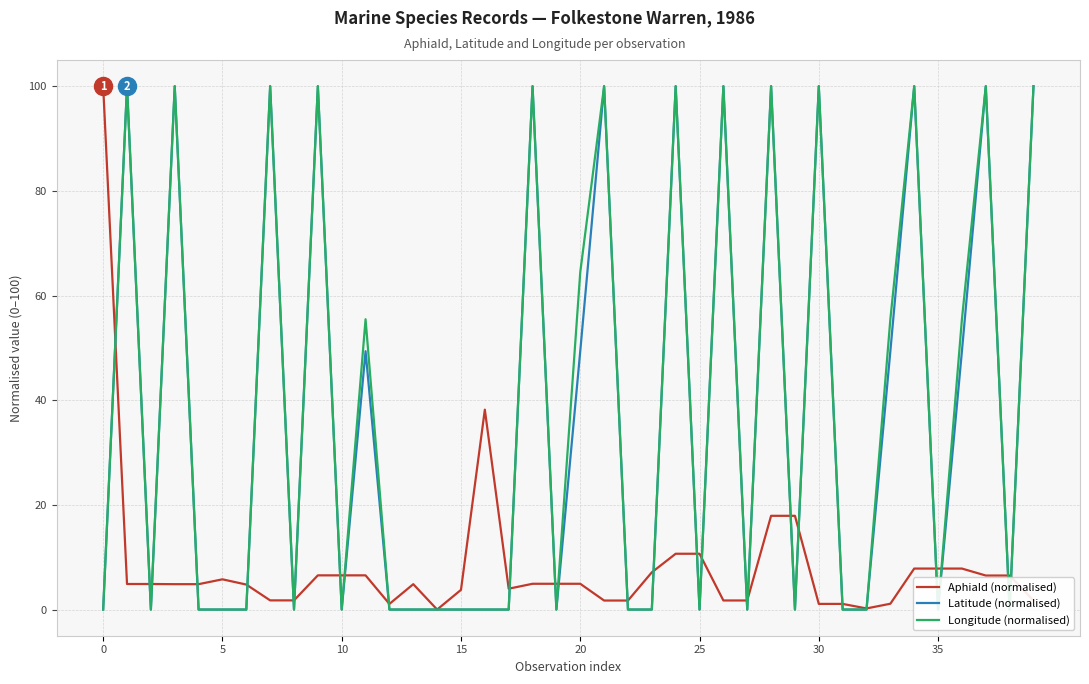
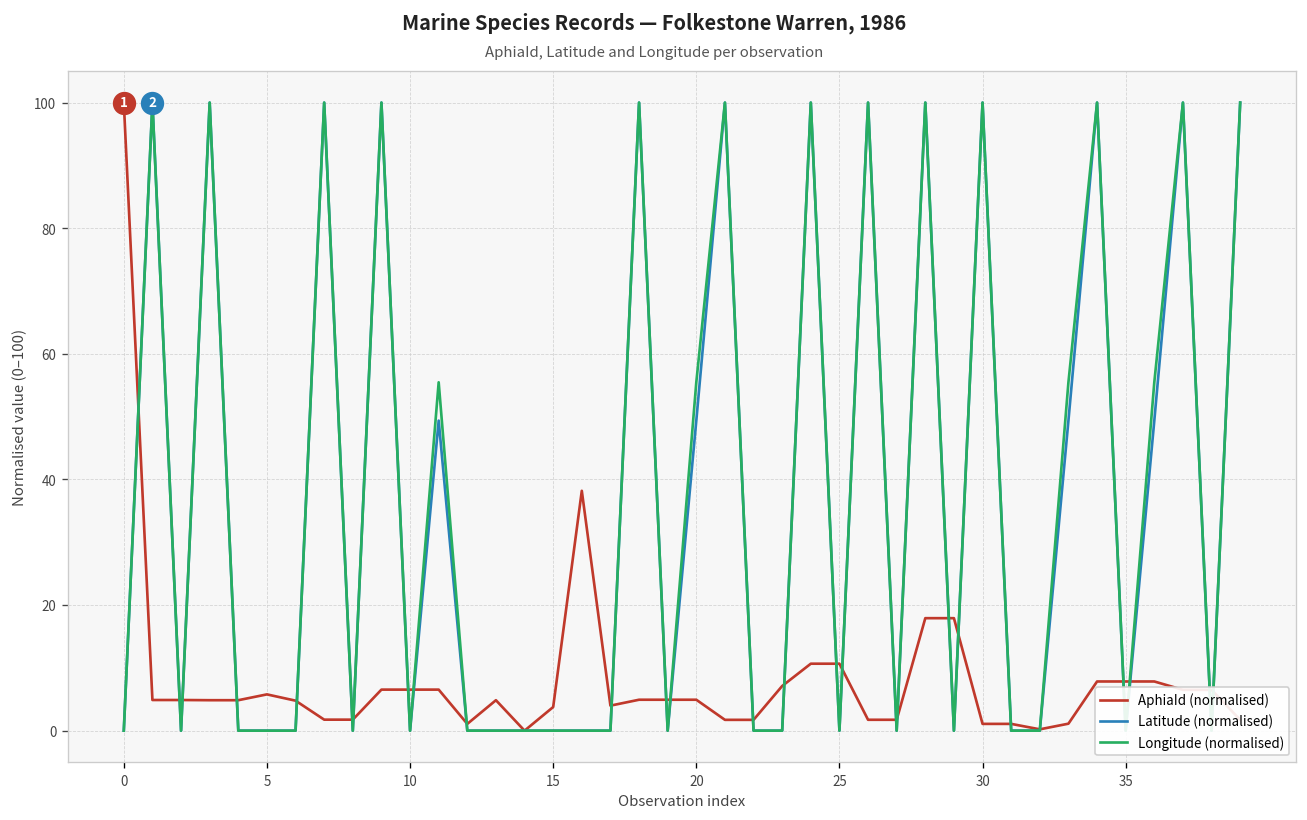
Longitude (normalised), 20: 64 -> 55
